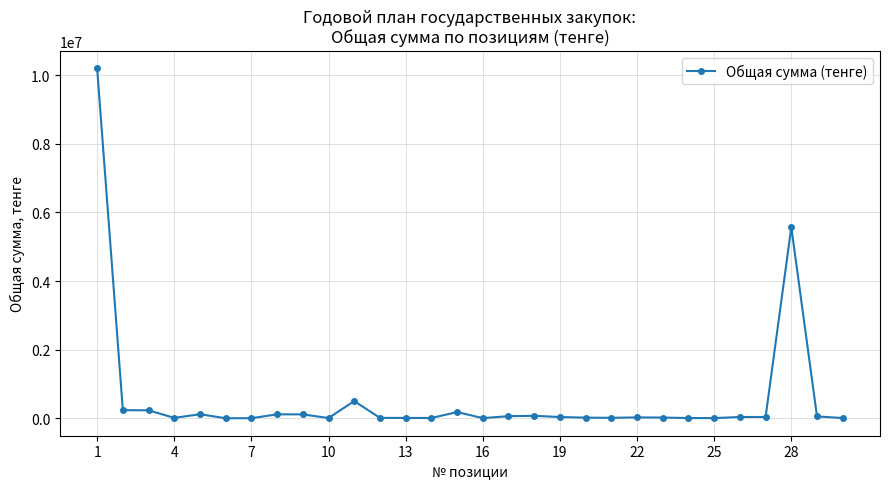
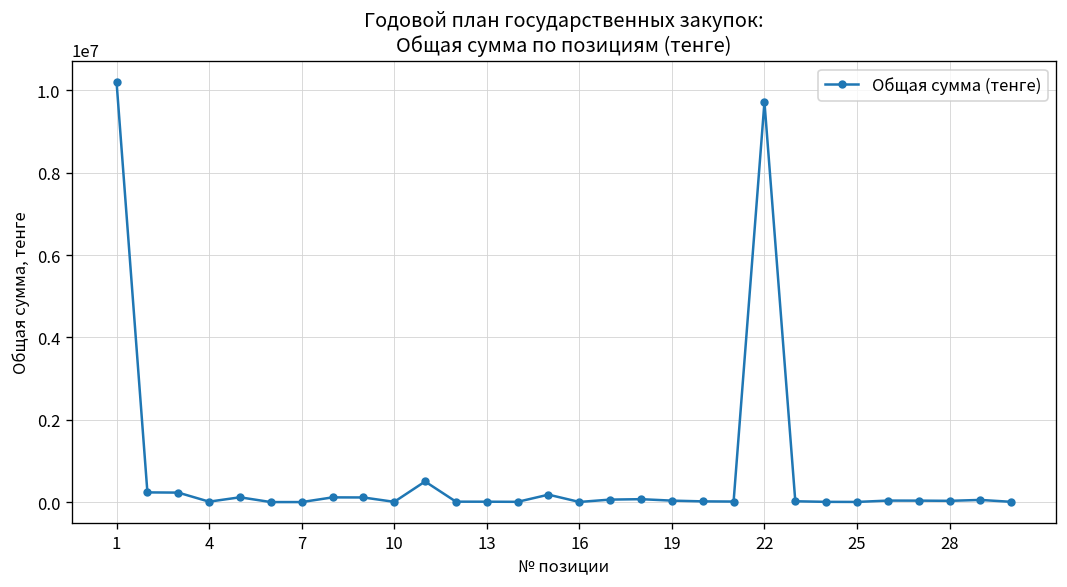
22: 0 -> 9700000
28: 5600000 -> 0
